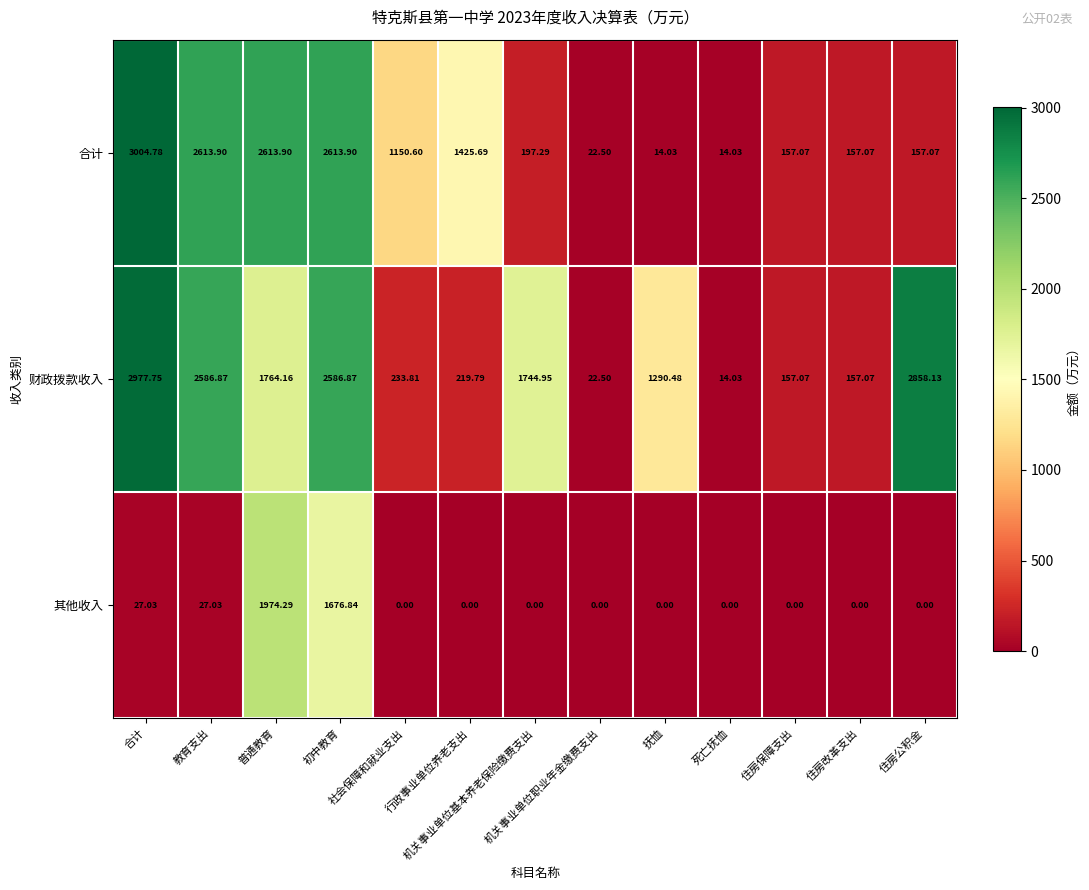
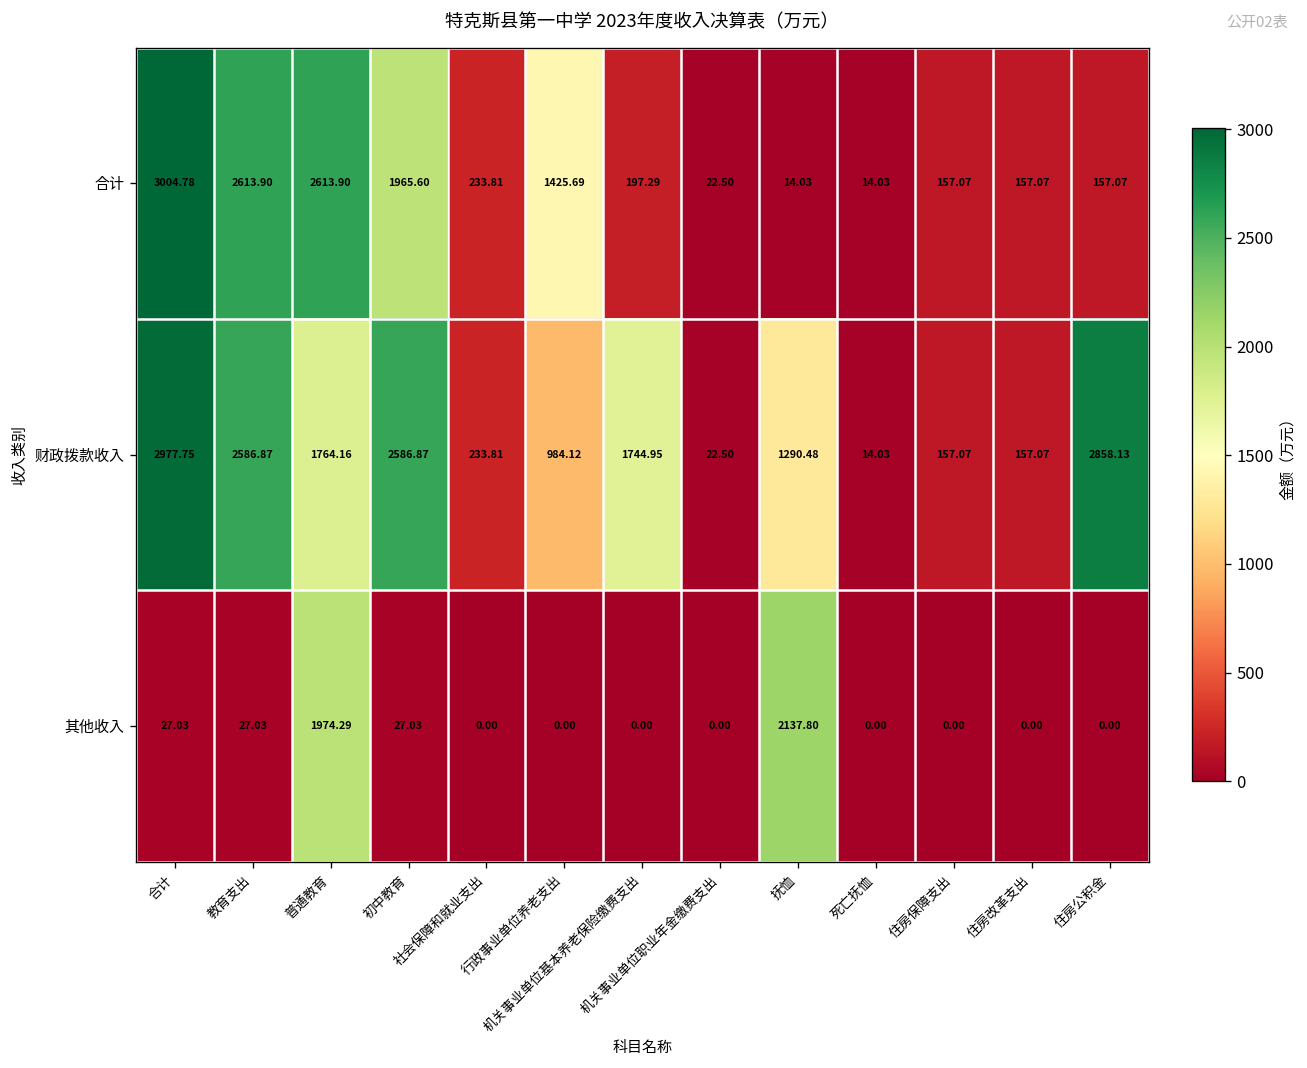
合计, 初中教育: 2613.90 -> 1965.60
合计, 社会保障和就业支出: 1150.60 -> 233.81
财政拨款收入, 行政事业单位养老支出: 219.79 -> 984.12
其他收入, 初中教育: 1676.84 -> 27.03
其他收入, 抚恤: 0.00 -> 2137.80
